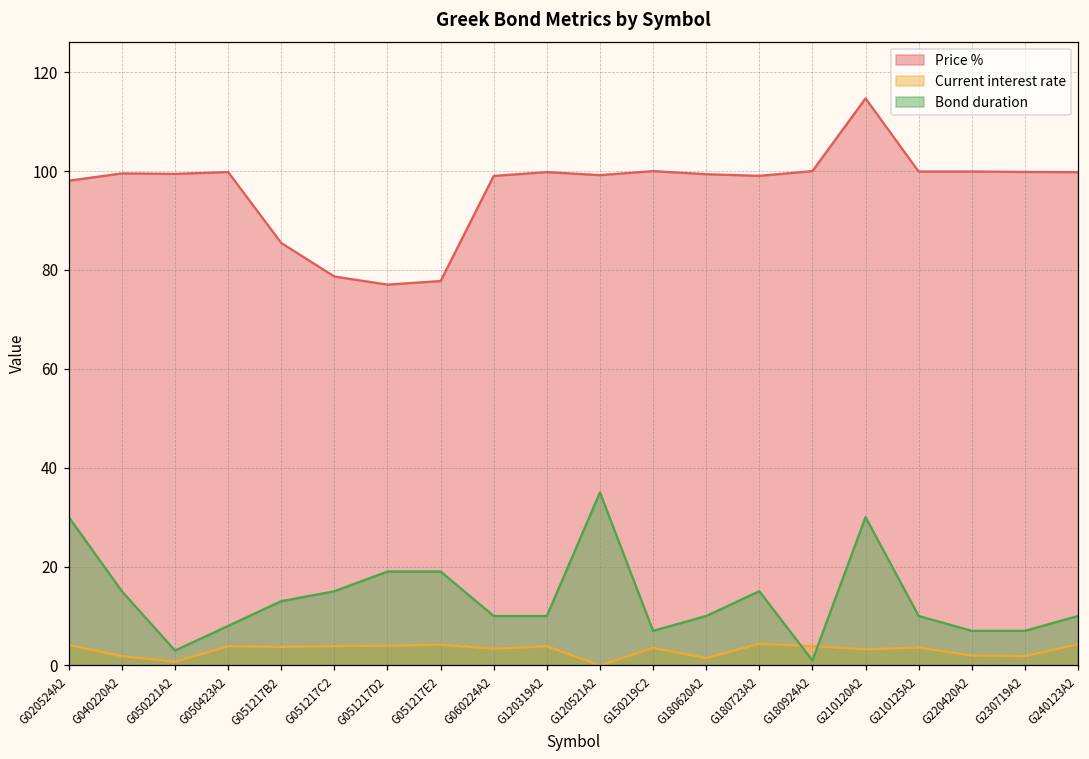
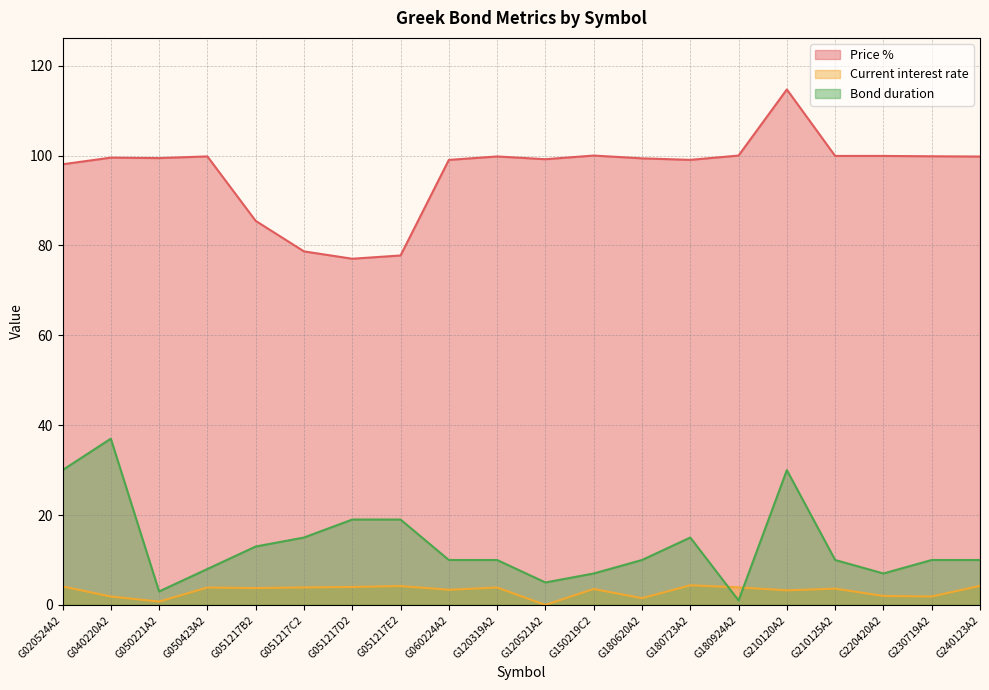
Bond duration, G040220A2: 15 -> 37
Bond duration, G120521A2: 35 -> 5
Bond duration, G230719A2: 7 -> 10
